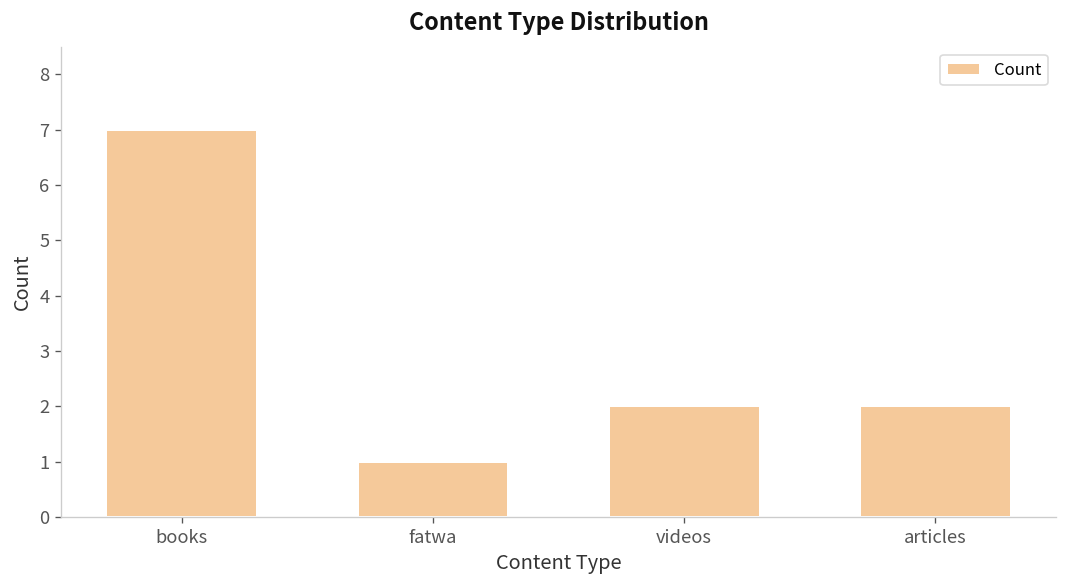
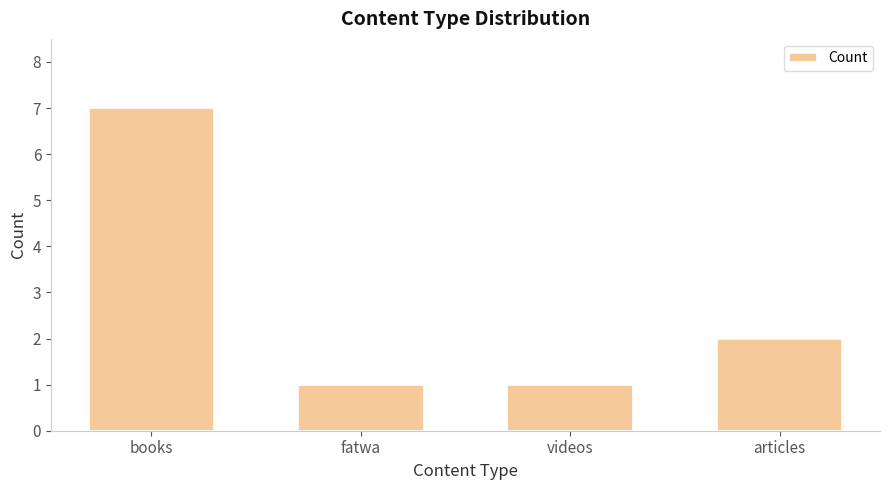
videos: 2 -> 1
